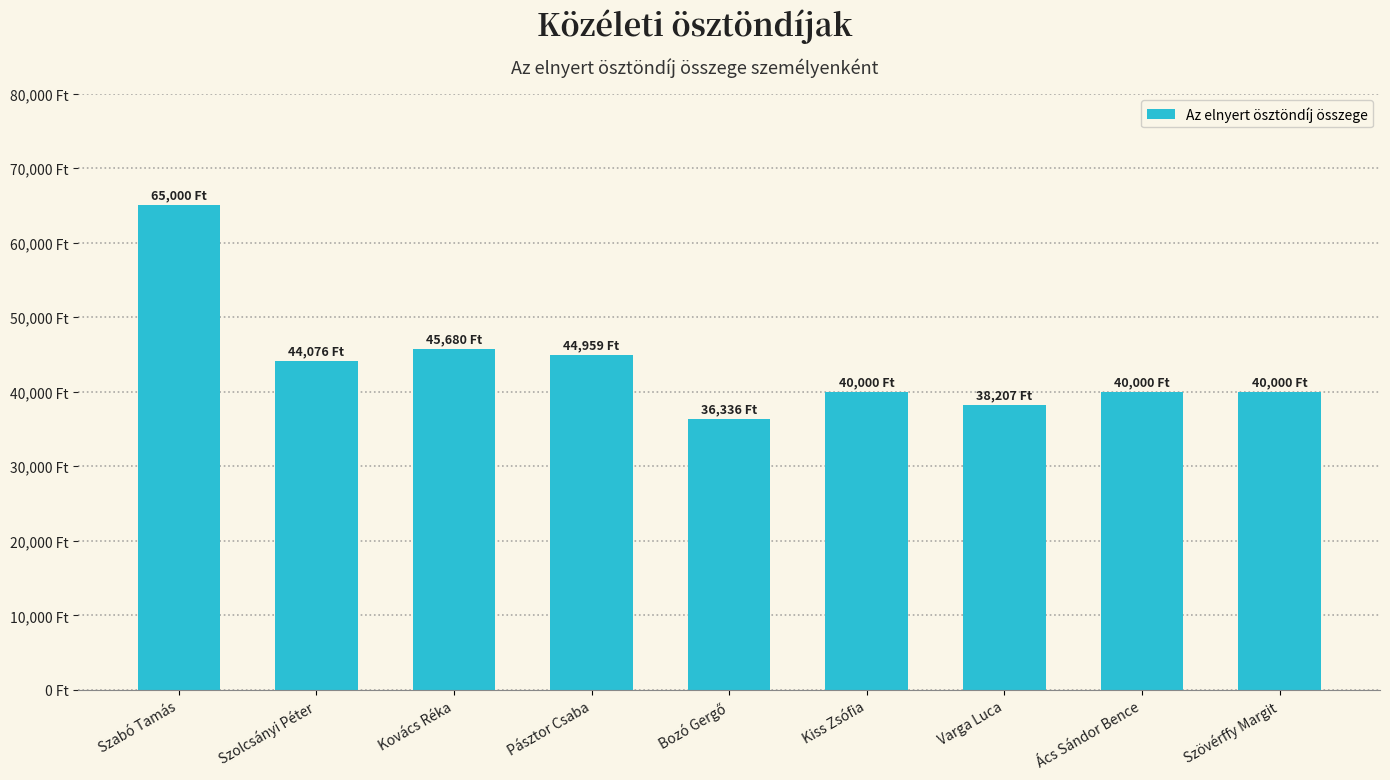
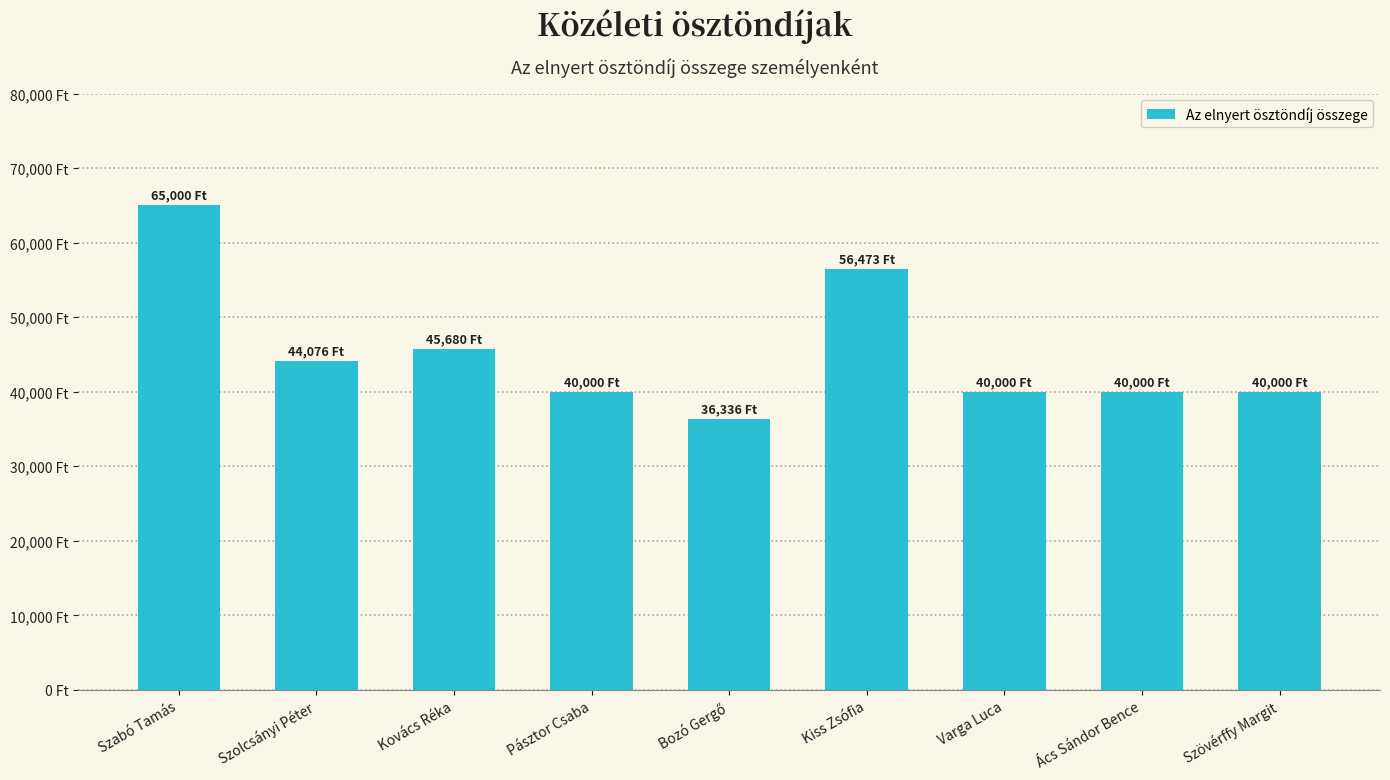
Pásztor Csaba: 44,959 -> 40,000
Kiss Zsófia: 40,000 -> 56,473
Varga Luca: 38,207 -> 40,000
